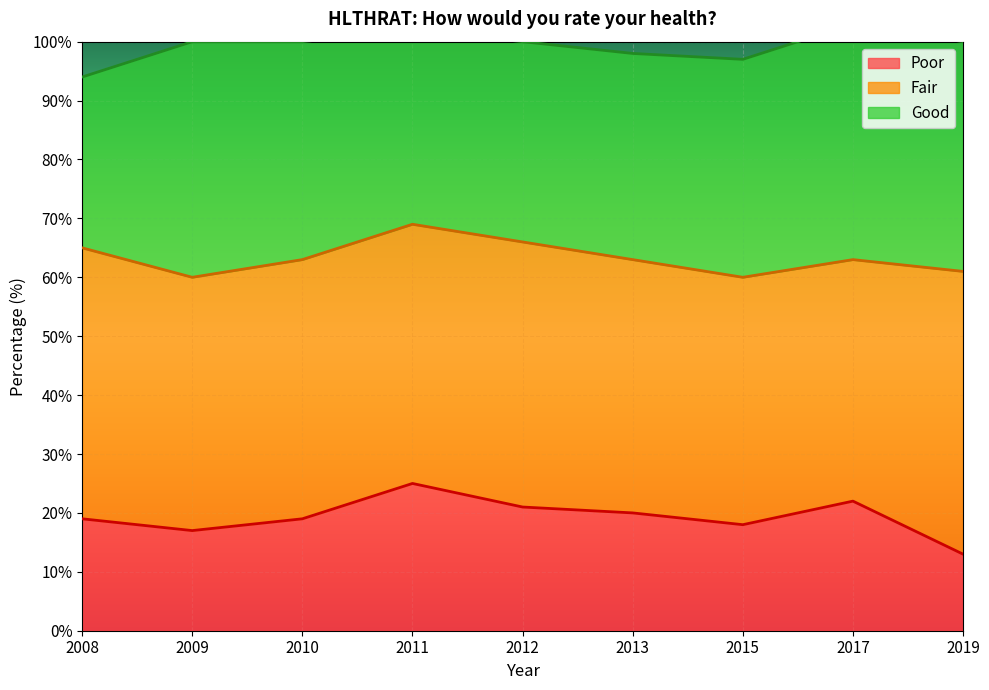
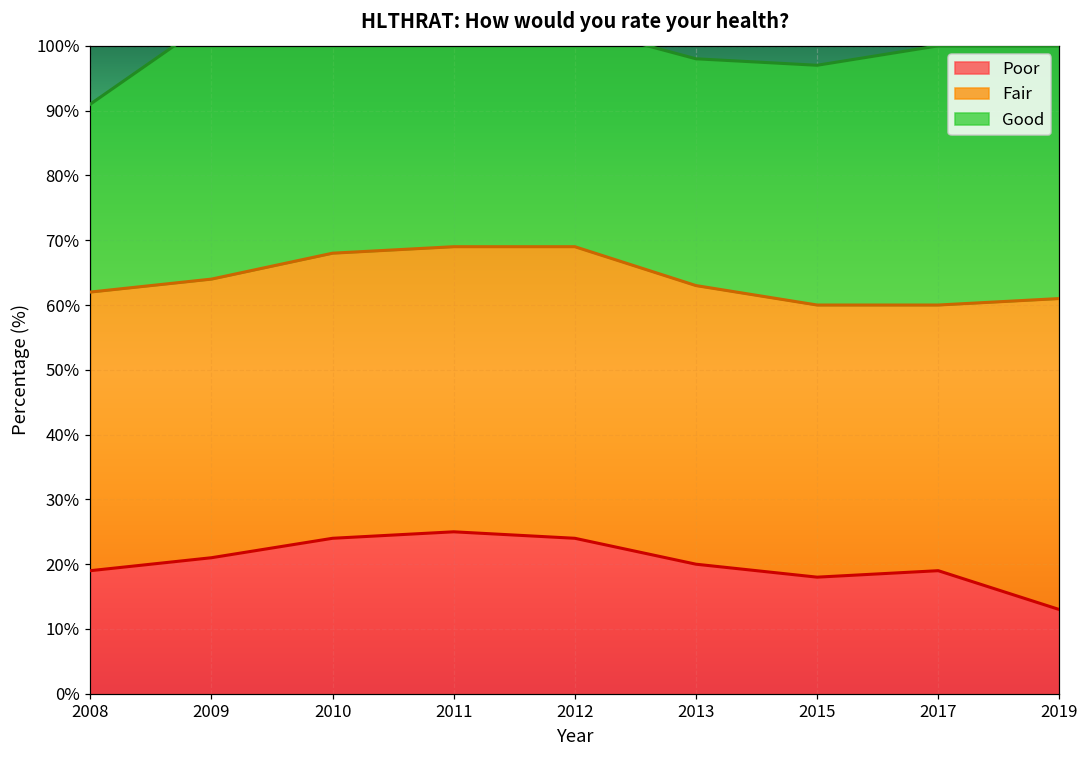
Fair, 2008: 46% -> 43%
Poor, 2009: 17% -> 21%
Poor, 2010: 19% -> 24%
Poor, 2012: 21% -> 24%
Poor, 2017: 22% -> 19%
